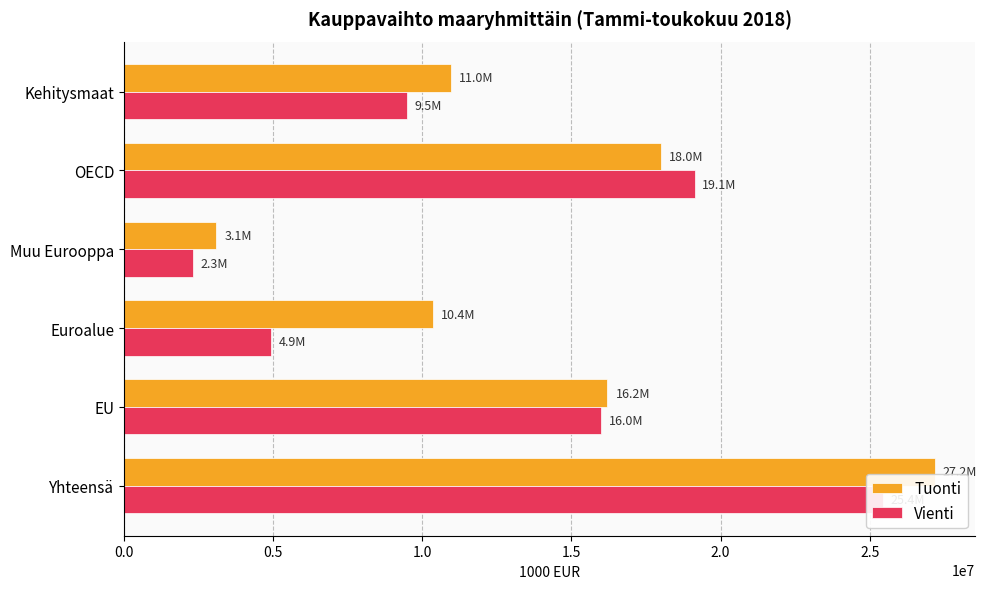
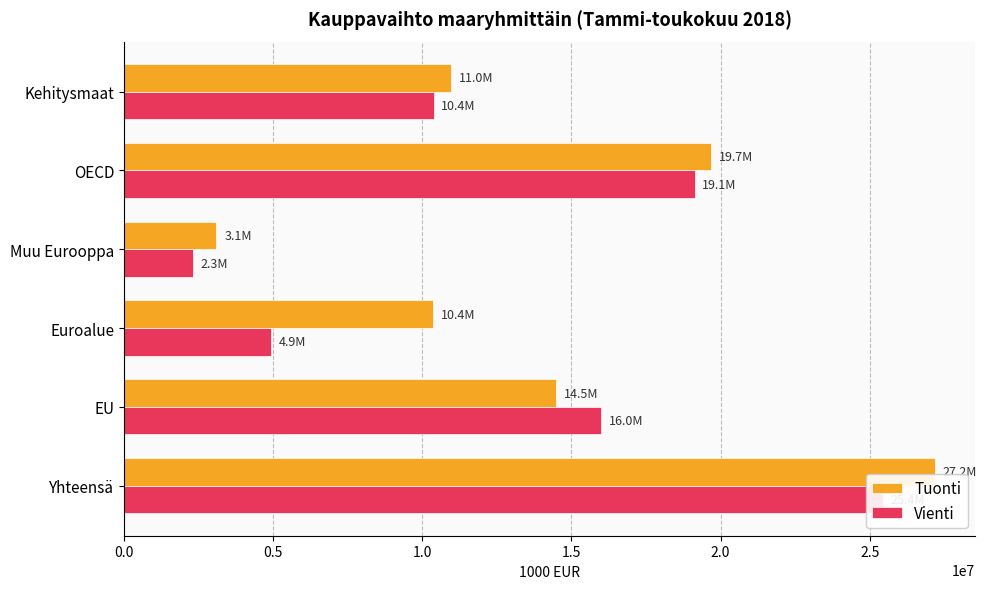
Vienti, Kehitysmaat: 9.5M -> 10.4M
Tuonti, OECD: 18.0M -> 19.7M
Tuonti, EU: 16.2M -> 14.5M
